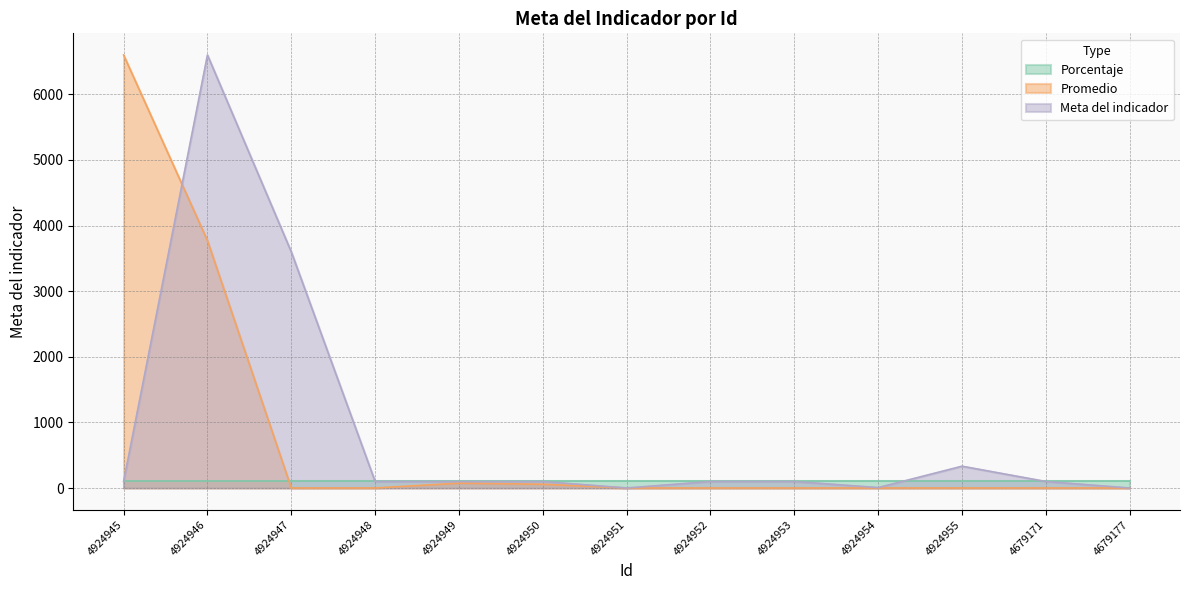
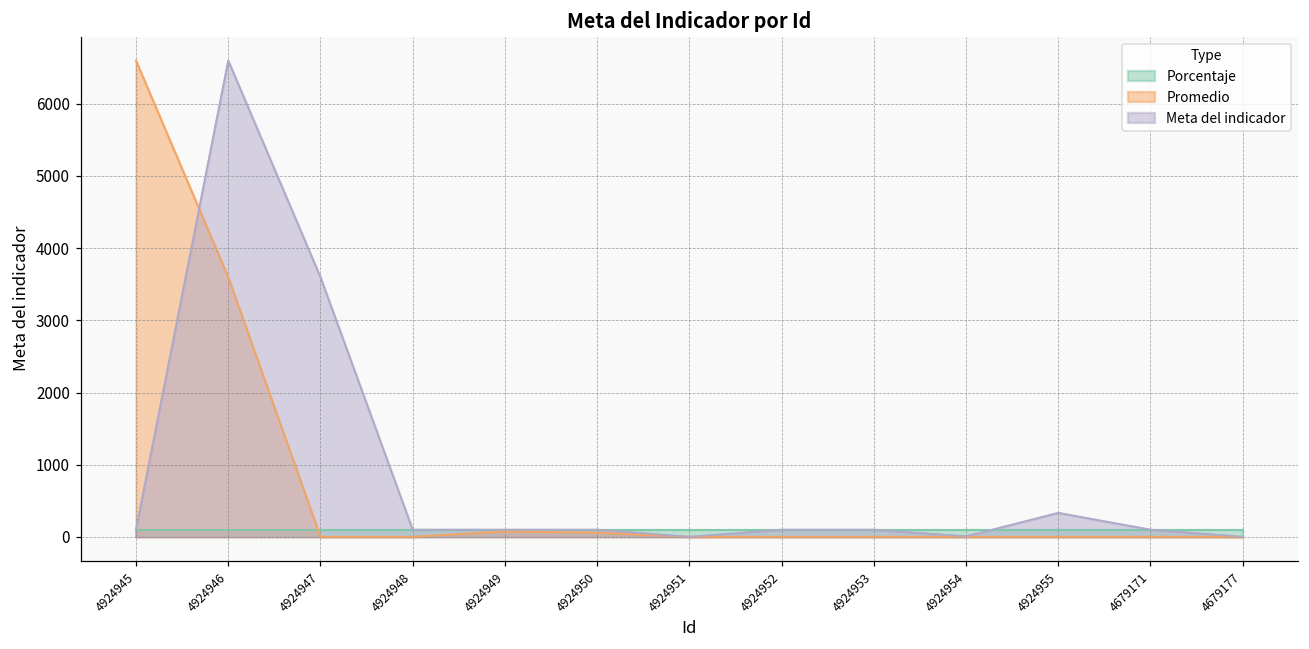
Promedio, 4924946: 3800 -> 3600
